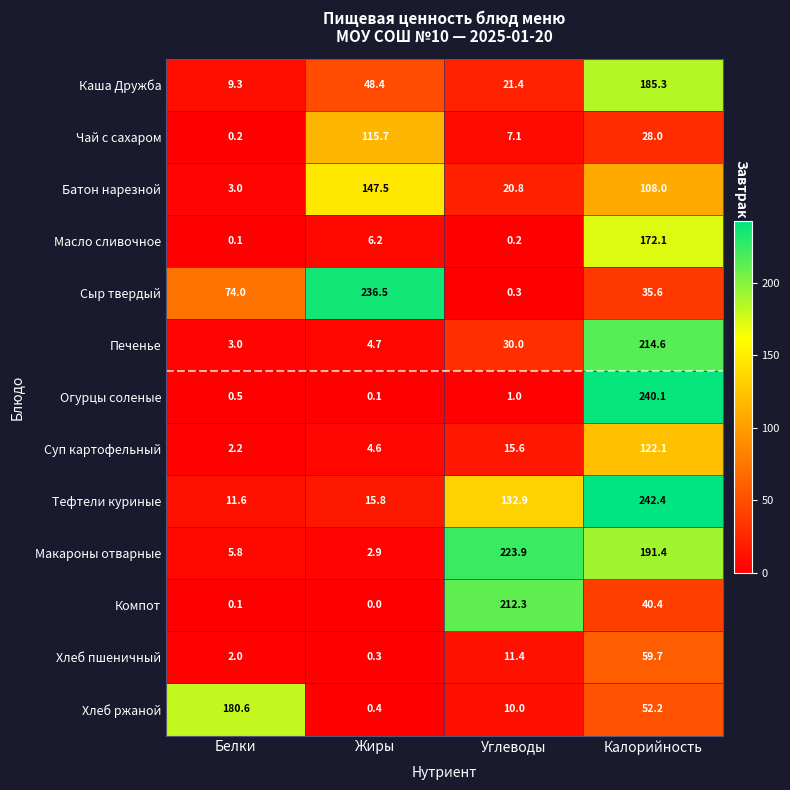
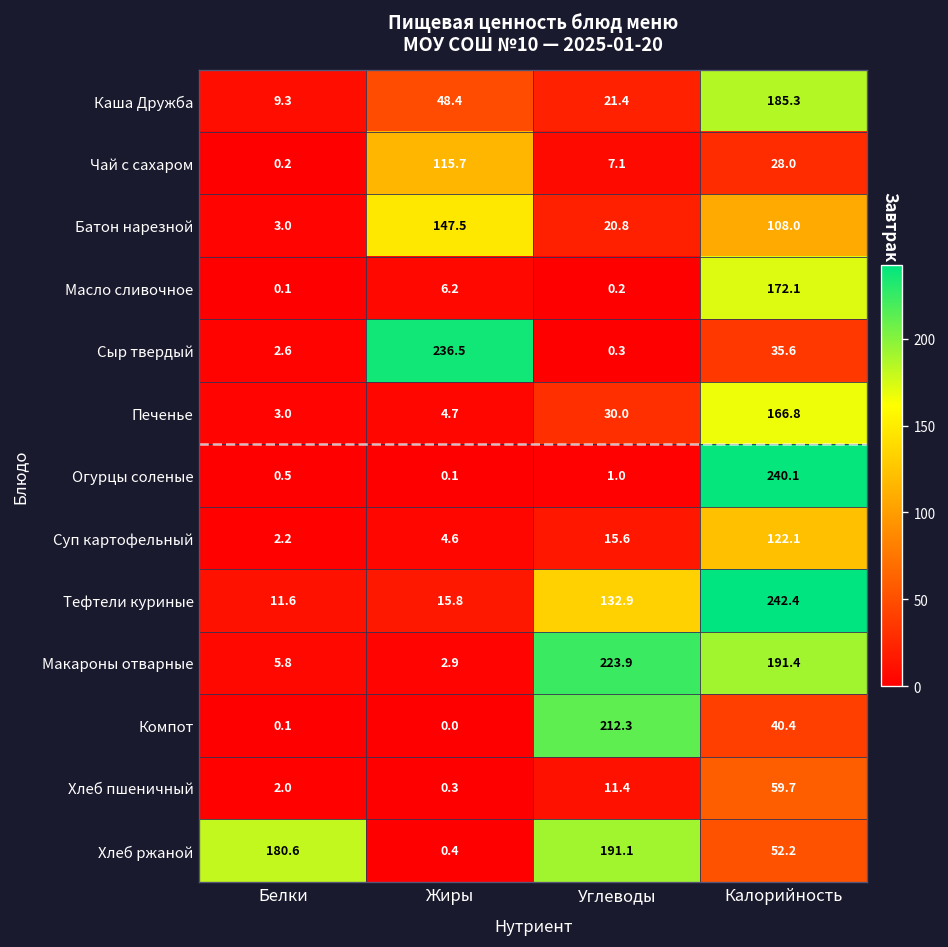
Сыр твердый, Белки: 74.0 -> 2.6
Печенье, Калорийность: 214.6 -> 166.8
Хлеб ржаной, Углеводы: 10.0 -> 191.1
